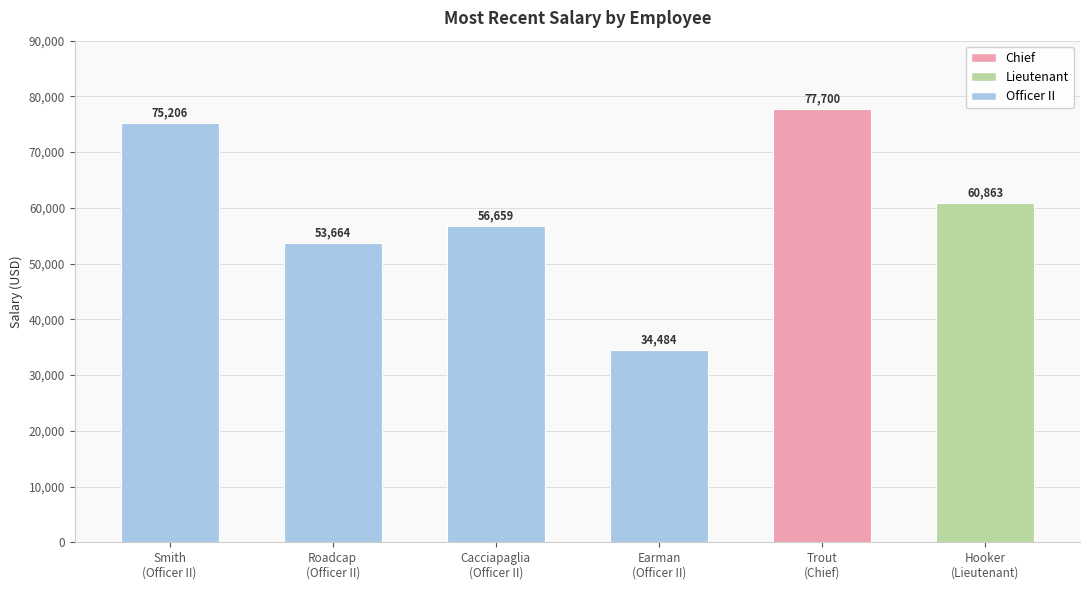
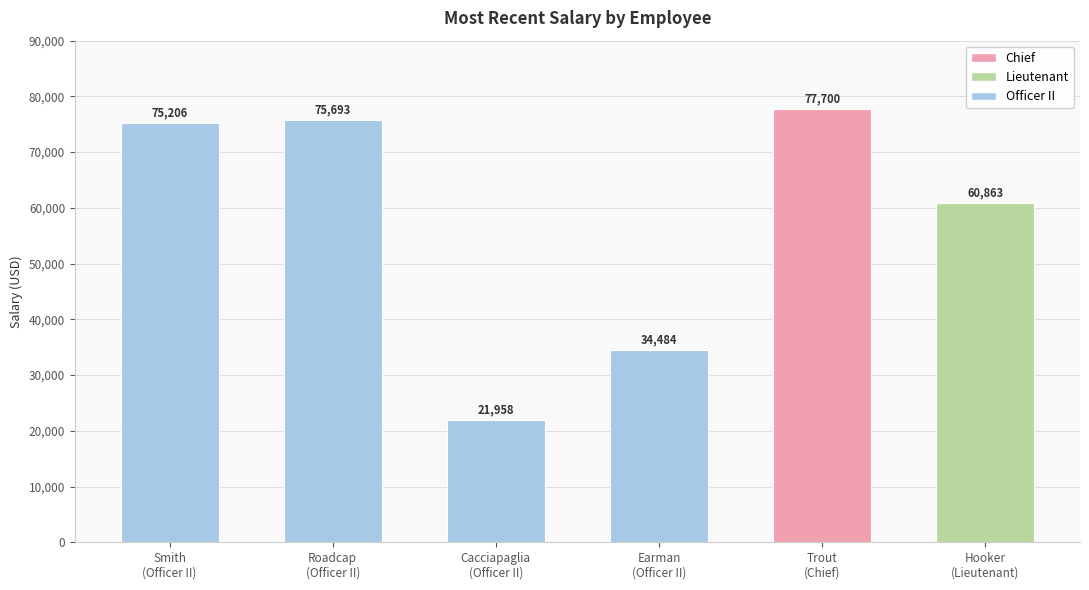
Roadcap (Officer II): 53,664 -> 75,693
Cacciapaglia (Officer II): 56,659 -> 21,958
